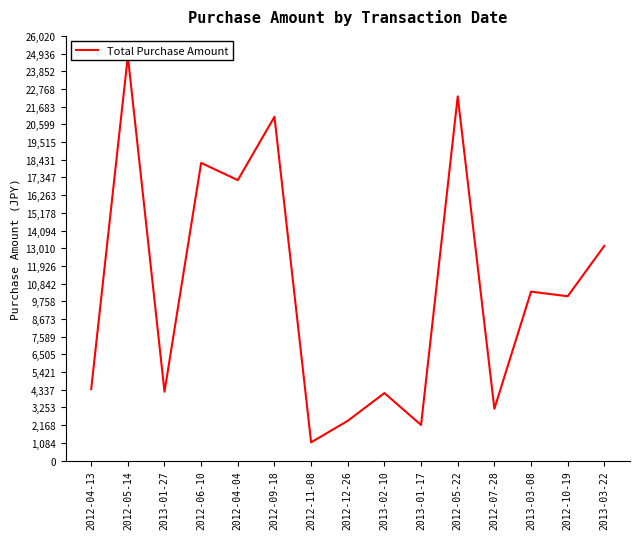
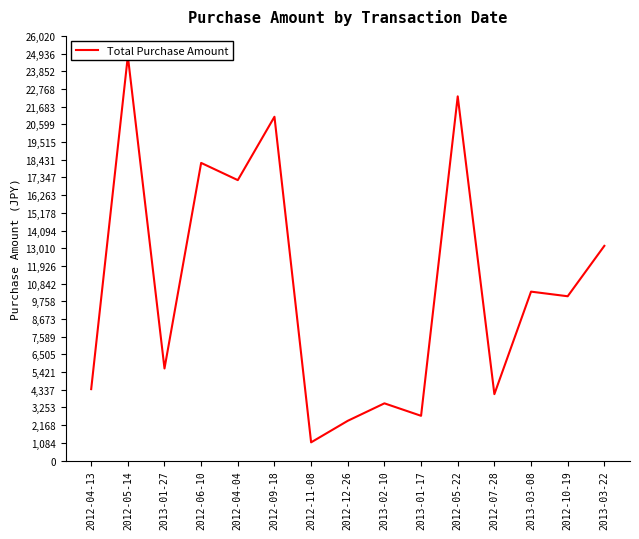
2013-01-27: 4,200 -> 5,600
2013-02-10: 4,100 -> 3,500
2013-01-17: 2,200 -> 2,700
2012-07-28: 3,200 -> 4,100
